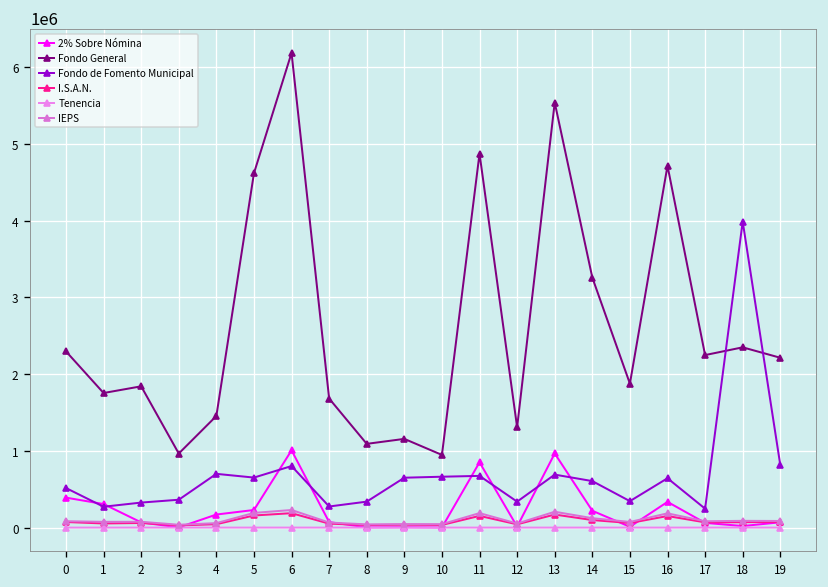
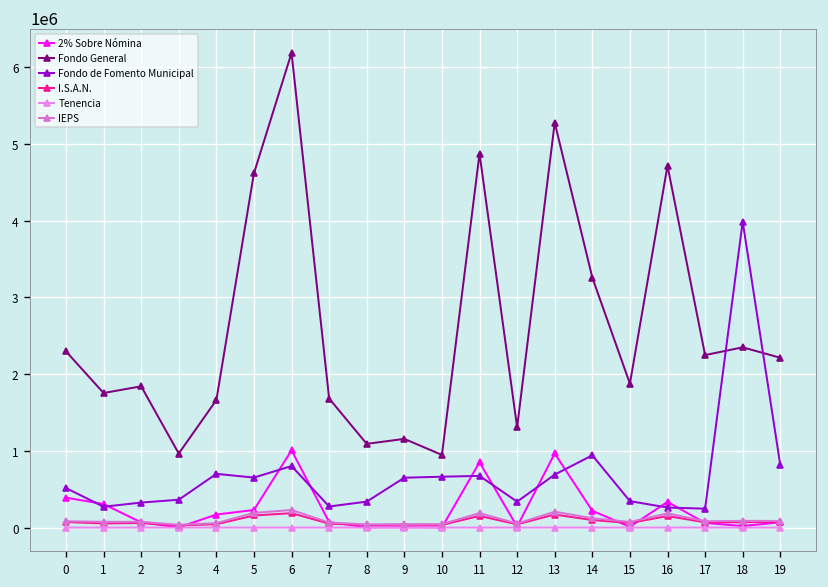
Fondo General, 4: 1500000 -> 1700000
Fondo General, 13: 5500000 -> 5300000
Fondo de Fomento Municipal, 14: 600000 -> 900000
Fondo de Fomento Municipal, 16: 600000 -> 300000
